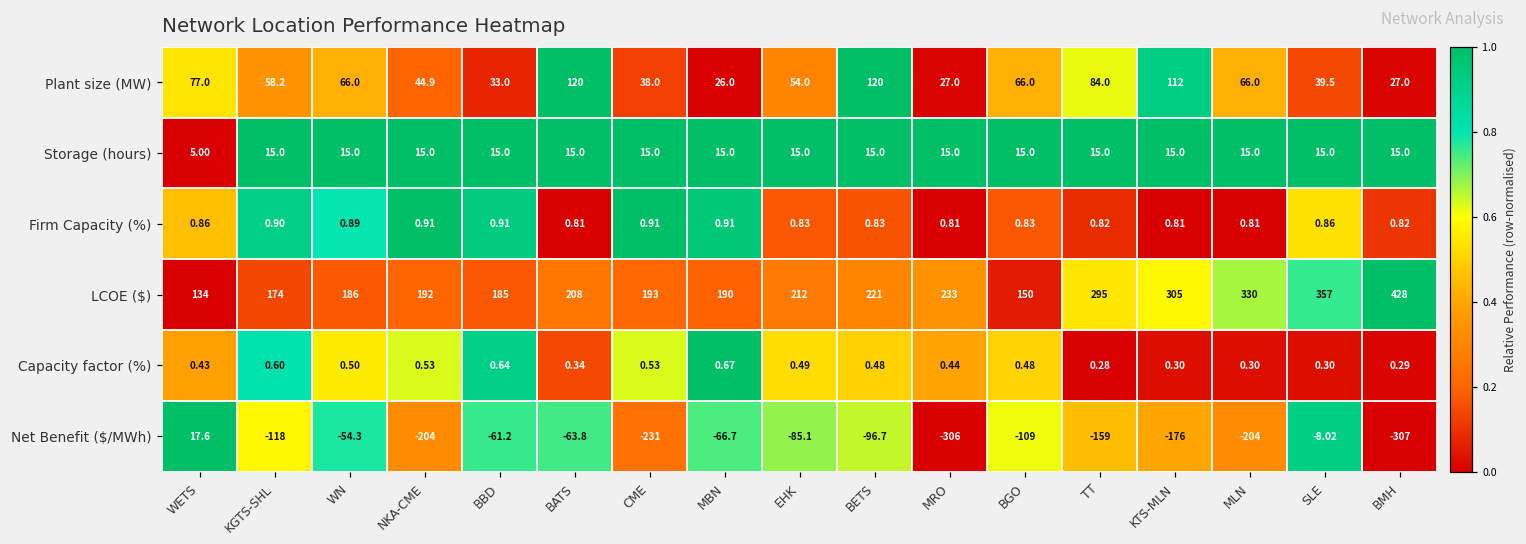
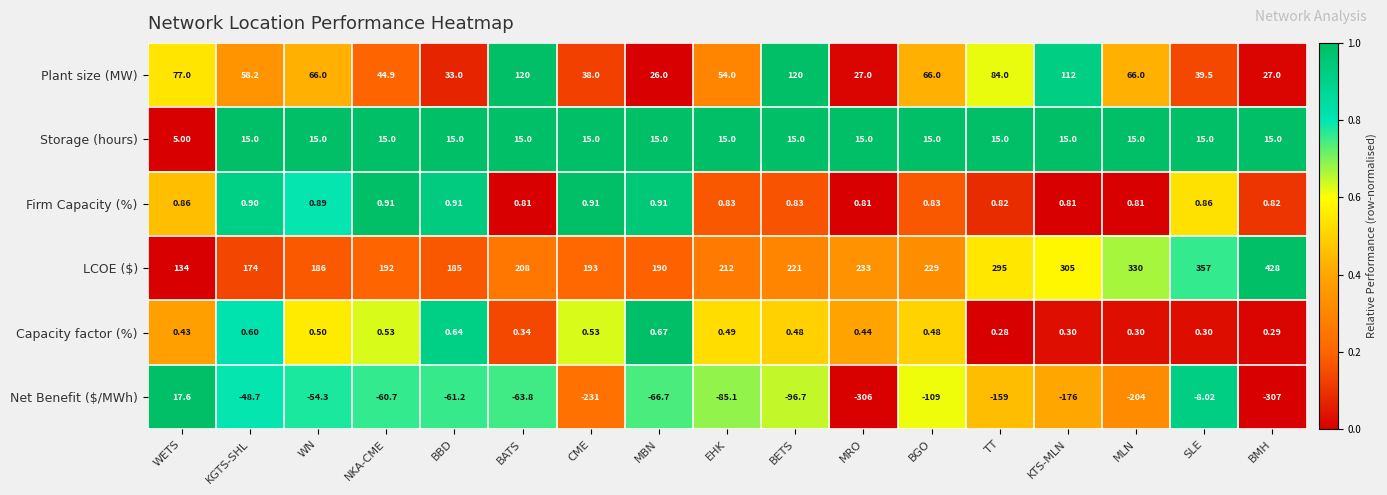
LCOE ($), BGO: 150 -> 229
Net Benefit ($/MWh), KGTS-SHL: -118 -> -48.7
Net Benefit ($/MWh), NKA-CME: -204 -> -60.7
